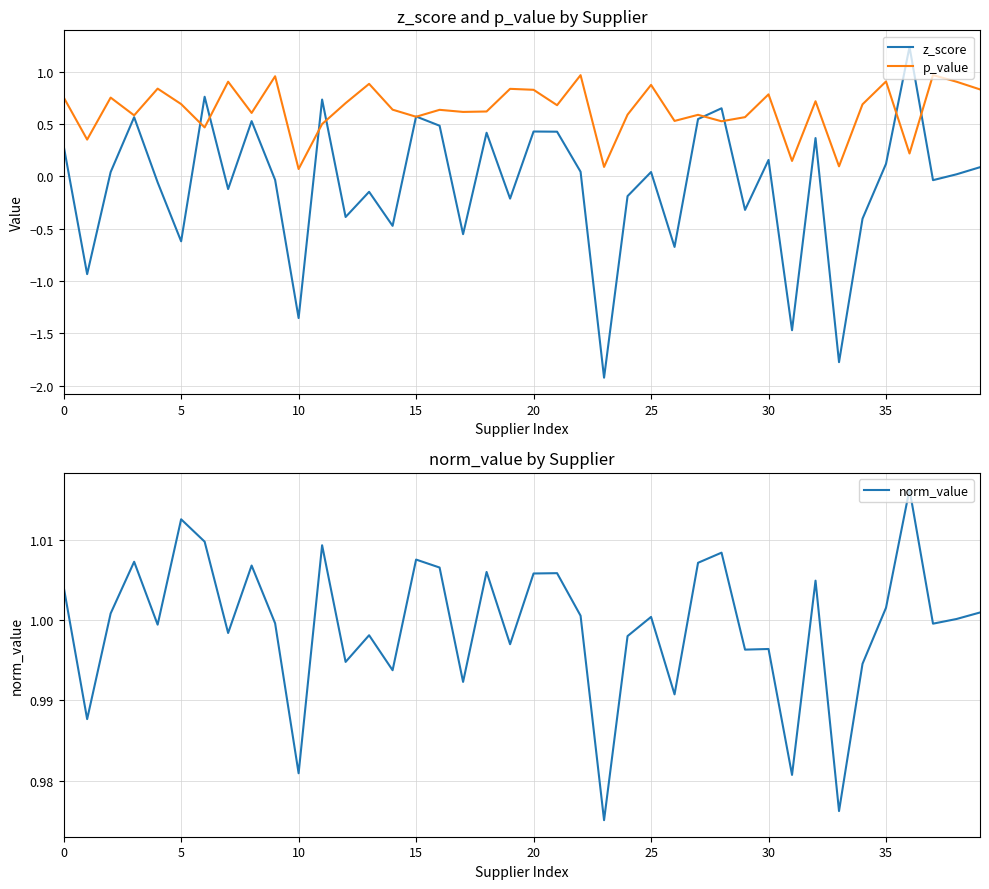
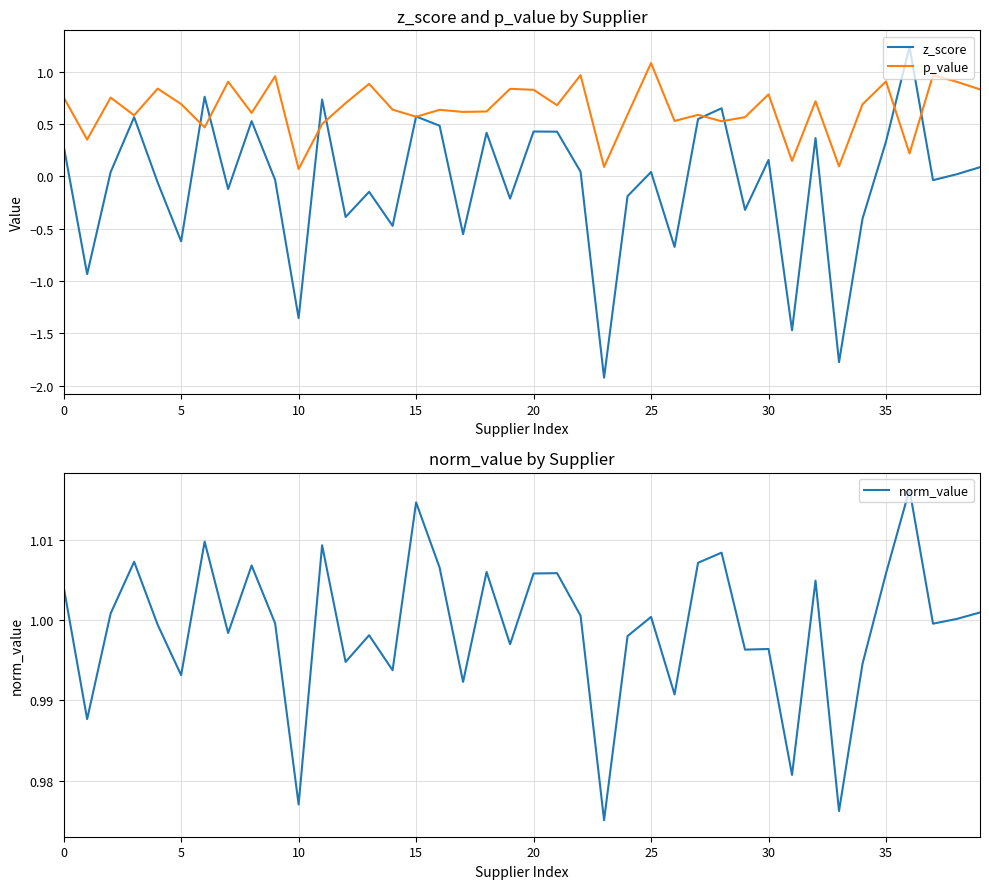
z_score and p_value by Supplier, p_value, 25: 0.87 -> 1.08
z_score and p_value by Supplier, z_score, 35: 0.12 -> 0.33
norm_value by Supplier, 5: 1.013 -> 0.993
norm_value by Supplier, 10: 0.981 -> 0.977
norm_value by Supplier, 15: 1.008 -> 1.015
norm_value by Supplier, 35: 1.002 -> 1.006
